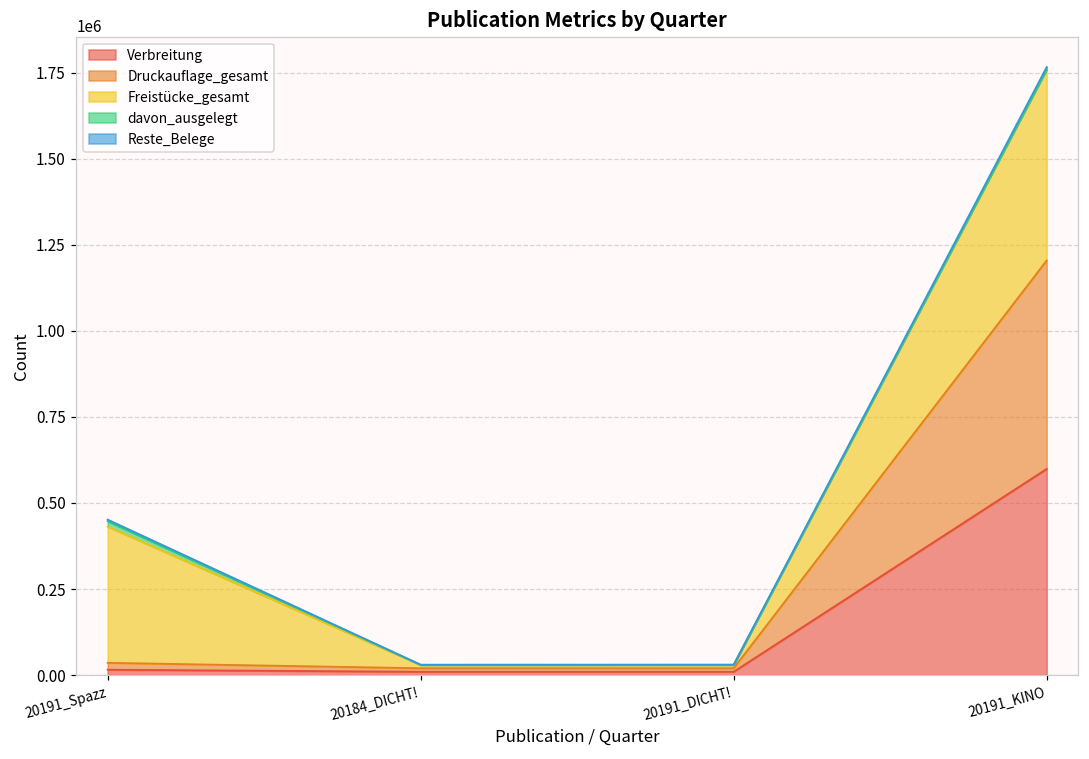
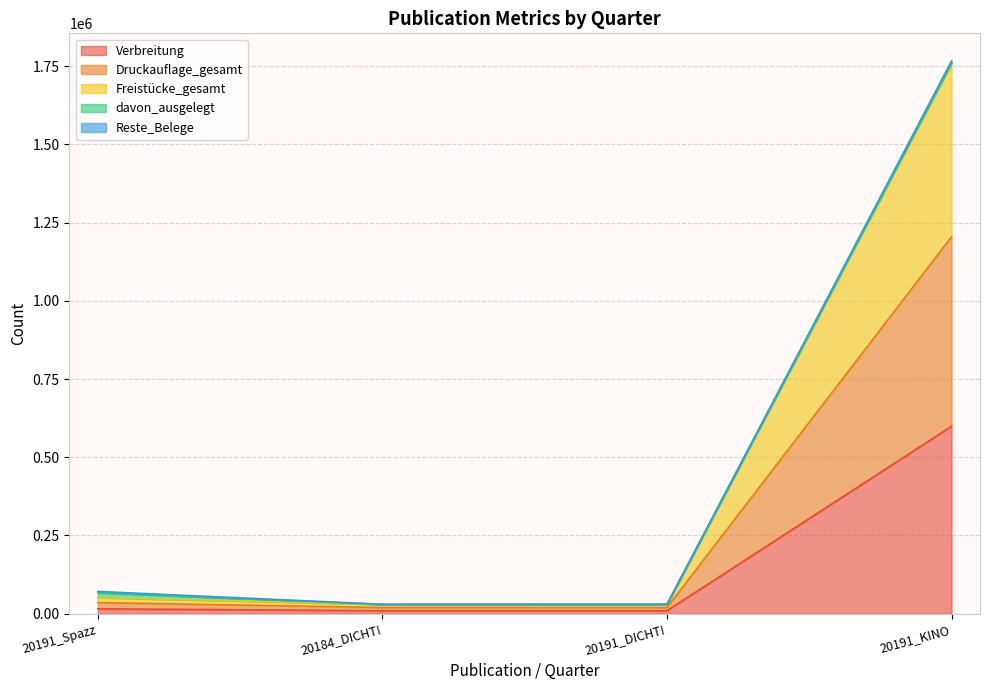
Freistücke_gesamt, 20191_Spazz: 400000 -> 20000
